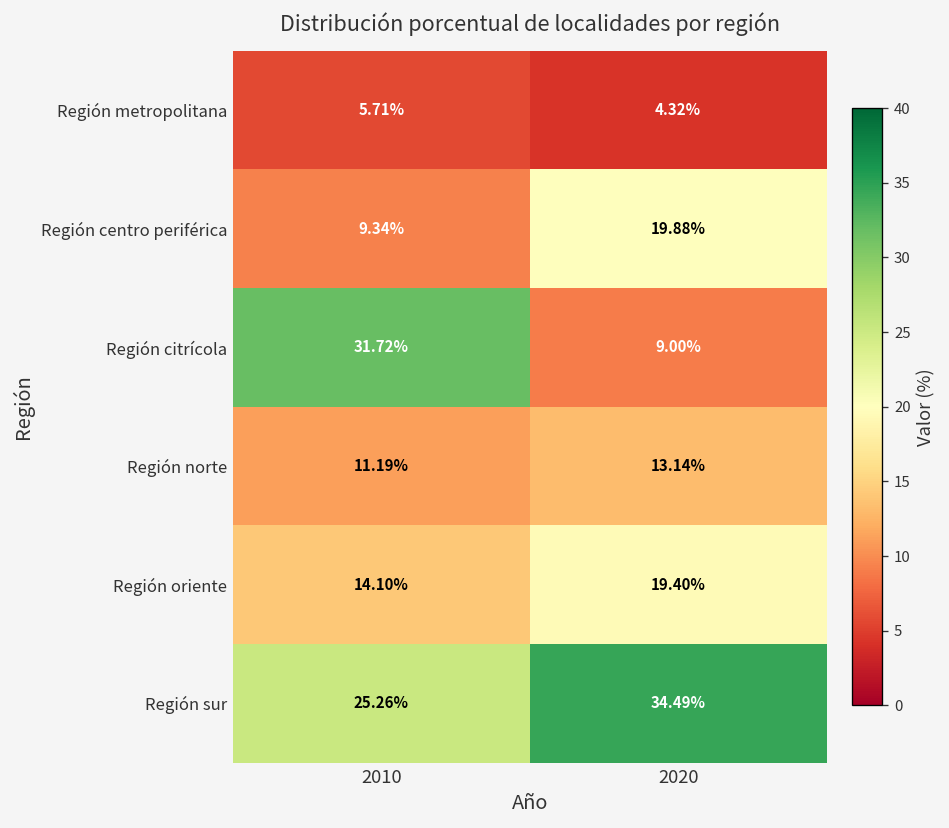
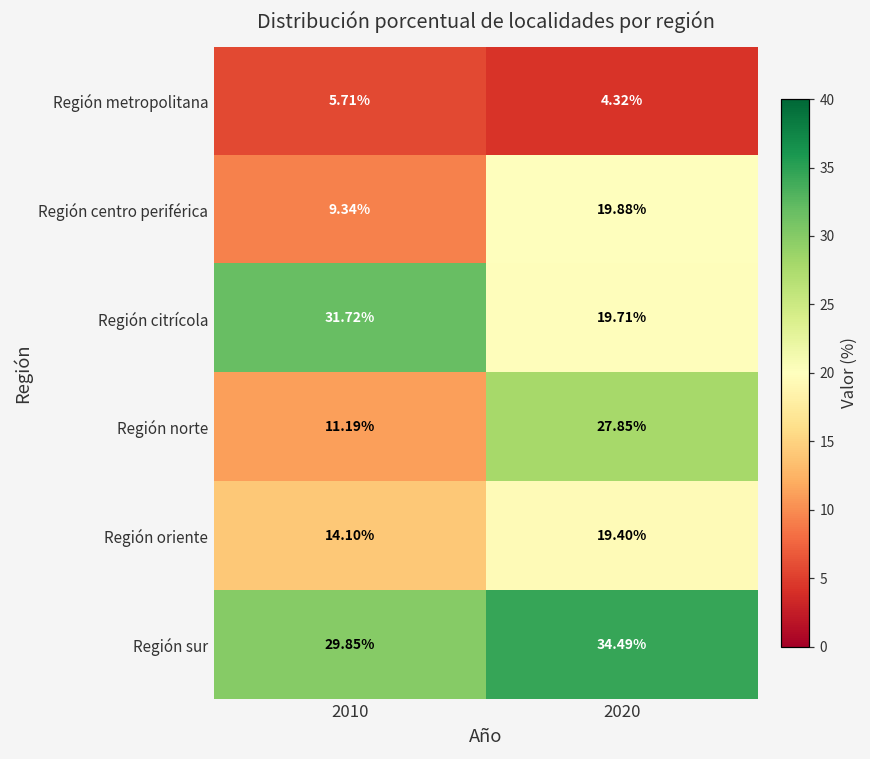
Región citrícola, 2020: 9.00% -> 19.71%
Región norte, 2020: 13.14% -> 27.85%
Región sur, 2010: 25.26% -> 29.85%
